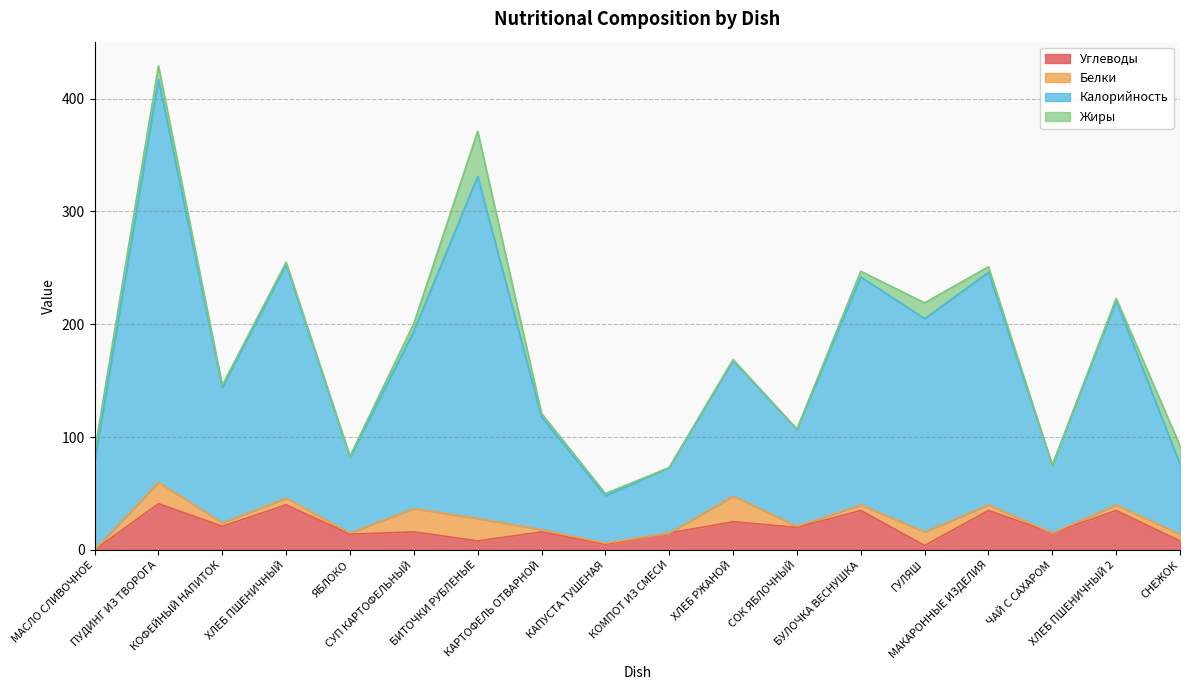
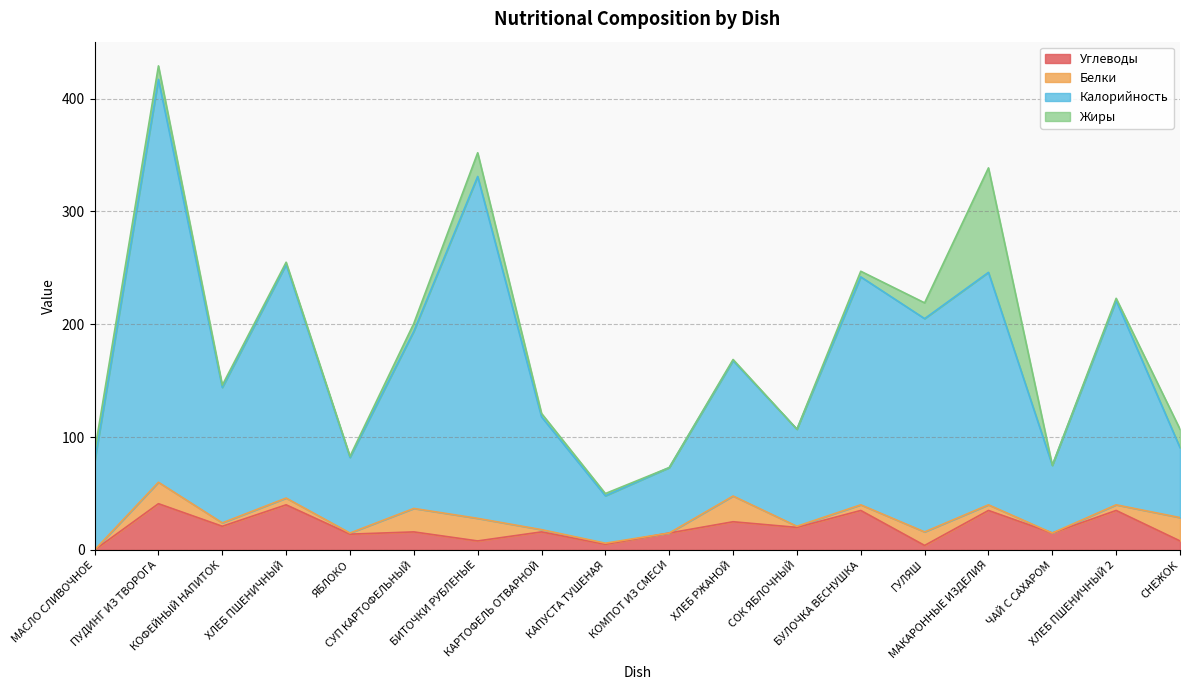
Жиры, БИТОЧКИ РУБЛЕНЫЕ: 40 -> 21
Жиры, МАКАРОННЫЕ ИЗДЕЛИЯ: 5 -> 93
Белки, СНЕЖОК: 6 -> 21
